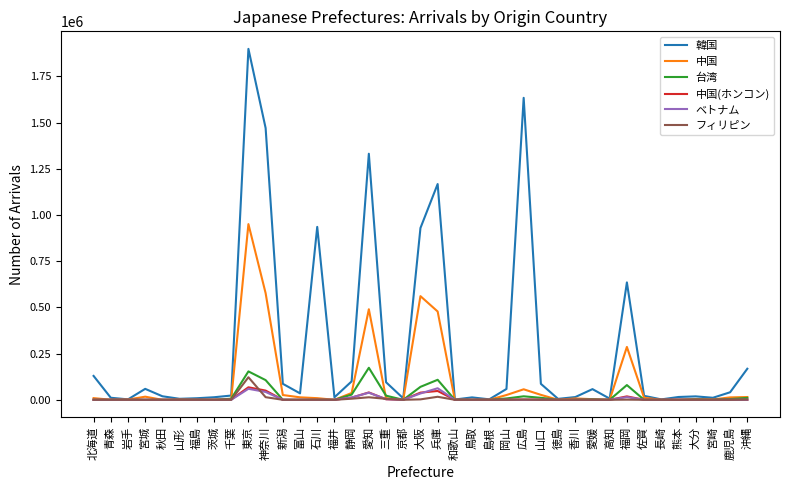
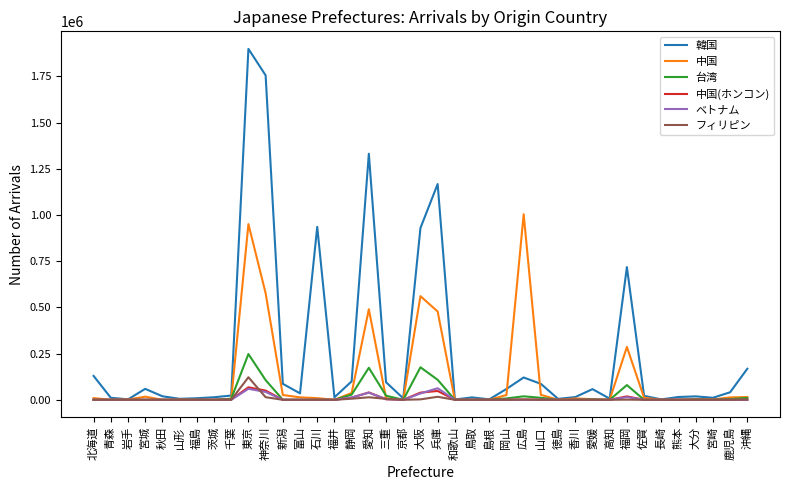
台湾, 東京: 150000 -> 250000
韓国, 神奈川: 1470000 -> 1760000
台湾, 大阪: 70000 -> 180000
韓国, 広島: 1630000 -> 120000
中国, 広島: 60000 -> 1000000
韓国, 福岡: 640000 -> 720000
